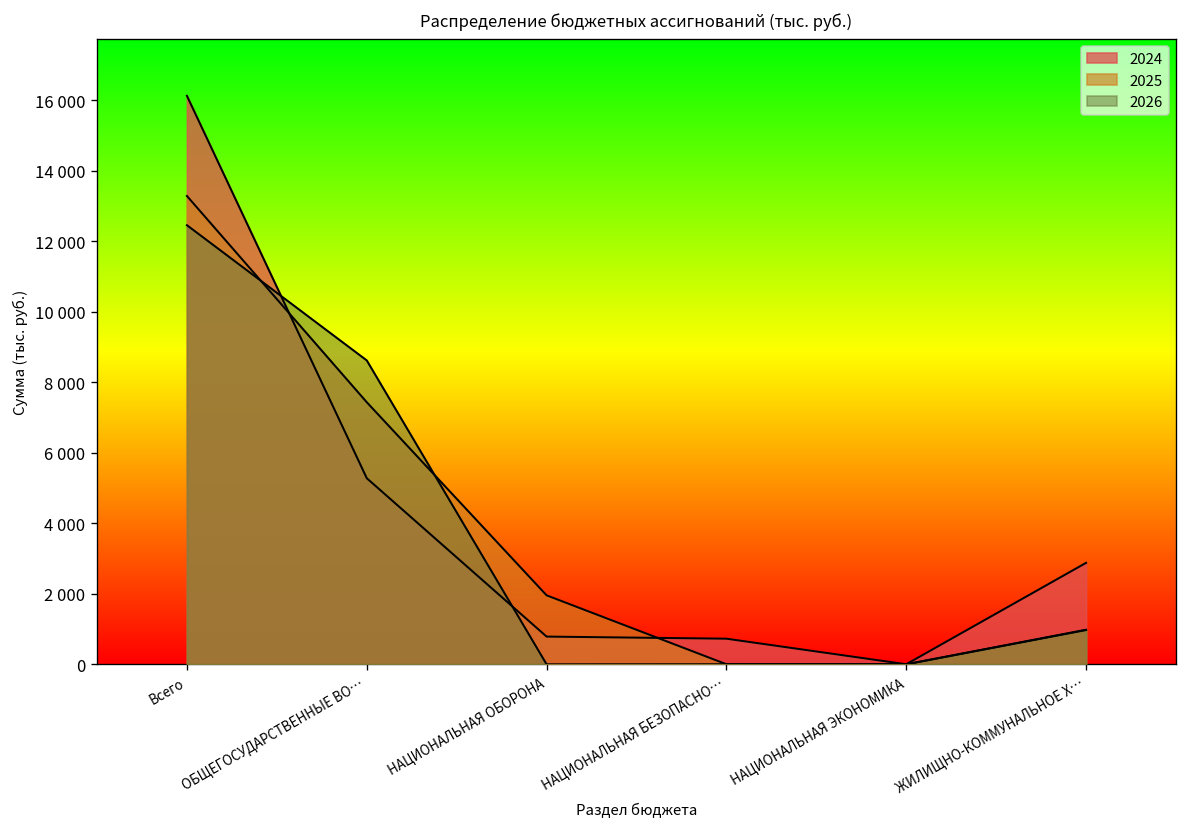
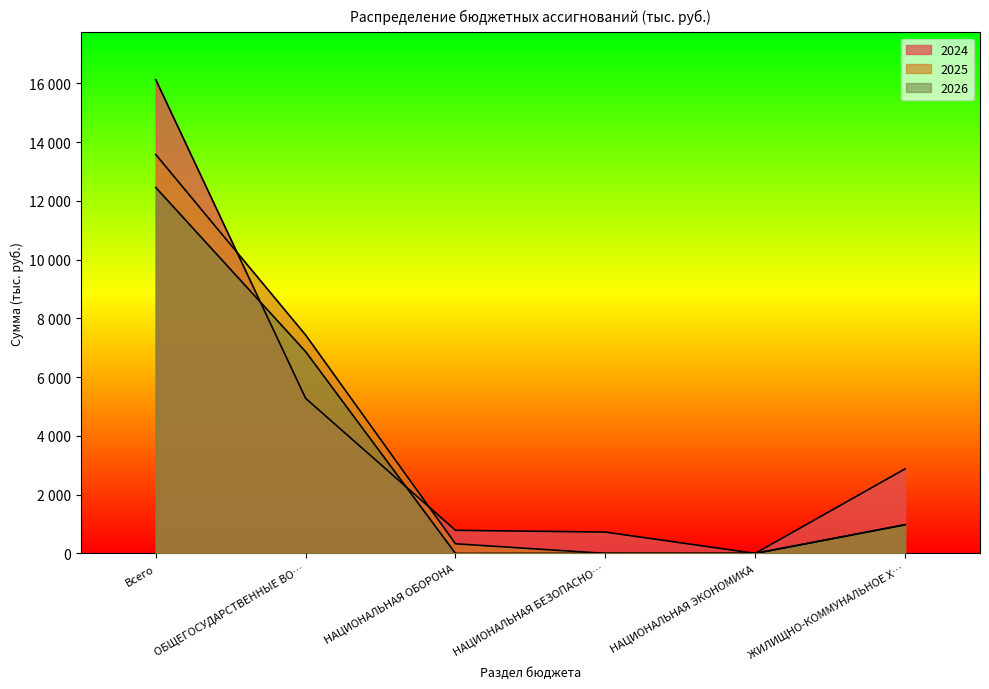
2025, Всего: 13300 -> 13600
2026, ОБЩЕГОСУДАРСТВЕННЫЕ ВО…: 8600 -> 6900
2025, НАЦИОНАЛЬНАЯ ОБОРОНА: 2000 -> 300
